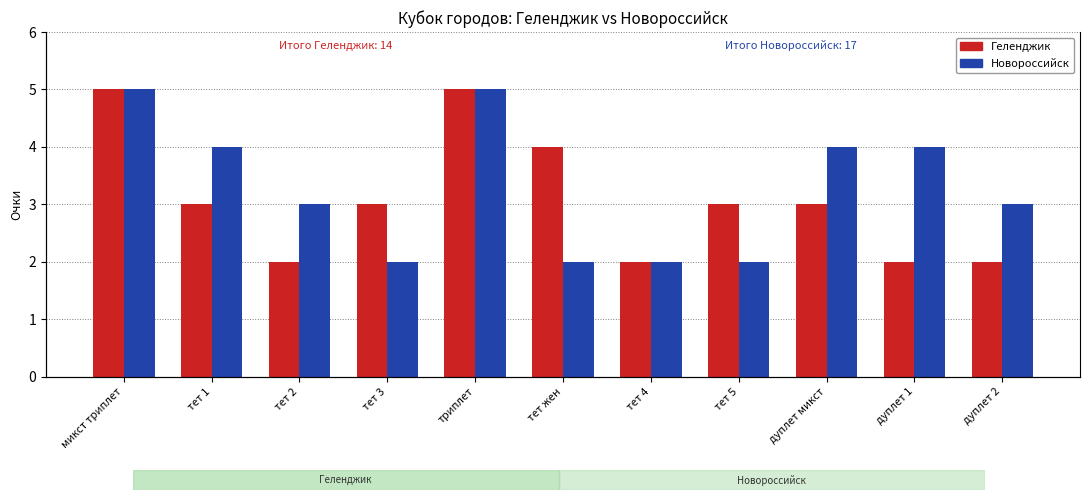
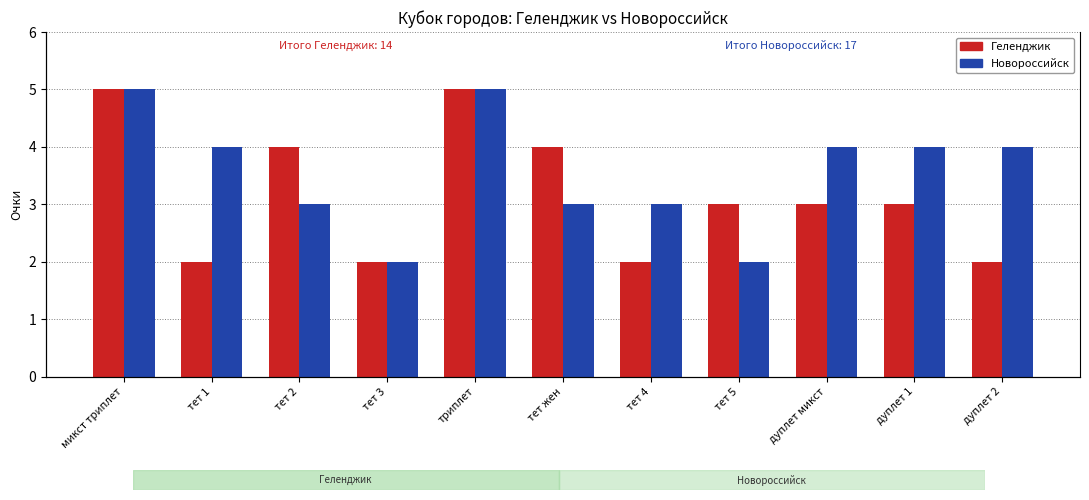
Геленджик, тет 1: 3 -> 2
Геленджик, тет 2: 2 -> 4
Геленджик, тет 3: 3 -> 2
Новороссийск, тет жен: 2 -> 3
Новороссийск, тет 4: 2 -> 3
Геленджик, дуплет 1: 2 -> 3
Новороссийск, дуплет 2: 3 -> 4
